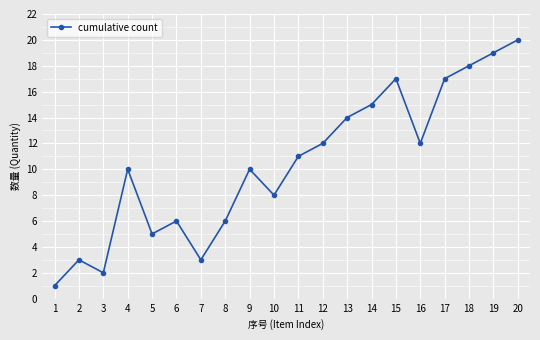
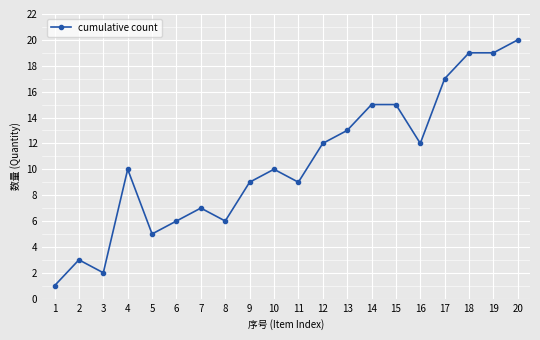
7: 3 -> 7
9: 10 -> 9
10: 8 -> 10
11: 11 -> 9
13: 14 -> 13
15: 17 -> 15
18: 18 -> 19
